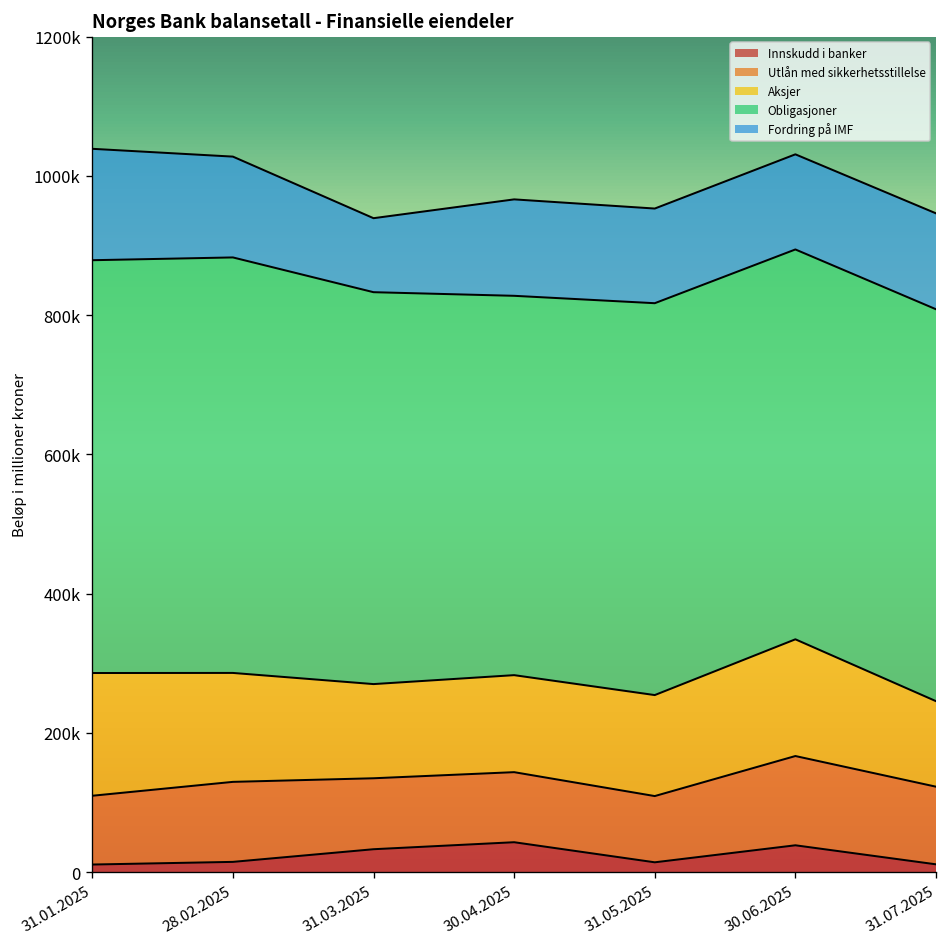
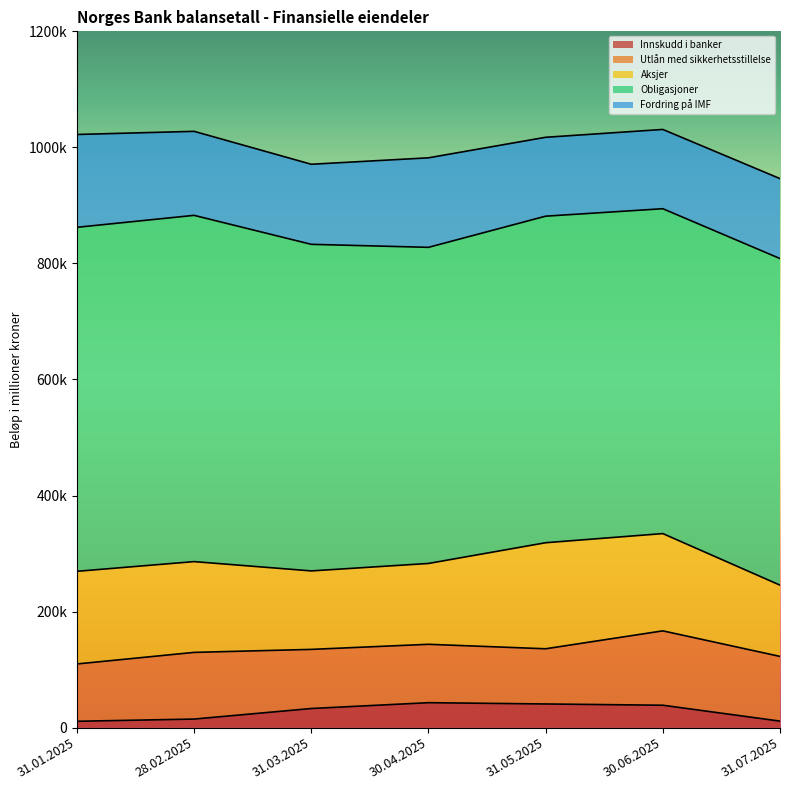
Aksjer, 31.01.2025: 180000 -> 160000
Fordring på IMF, 31.03.2025: 110000 -> 140000
Fordring på IMF, 30.04.2025: 140000 -> 150000
Innskudd i banker, 31.05.2025: 10000 -> 40000
Aksjer, 31.05.2025: 150000 -> 180000
